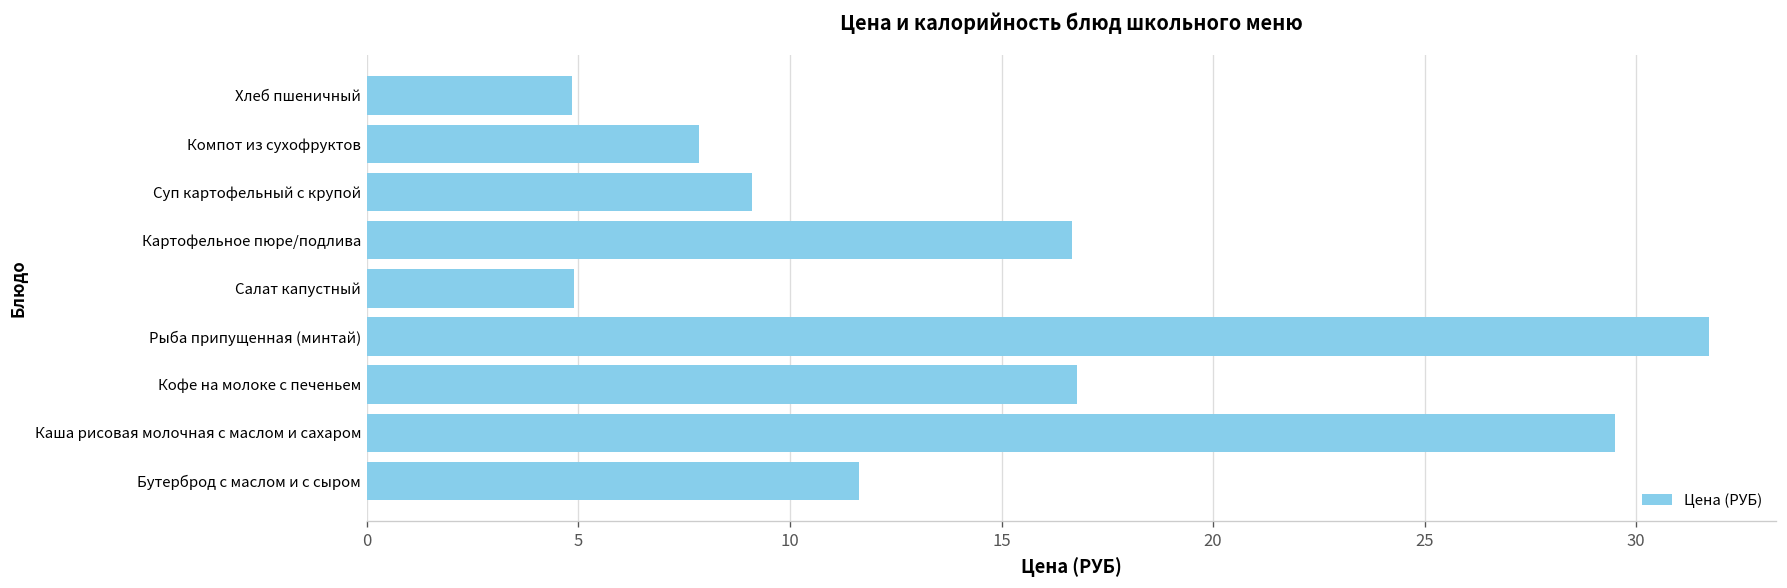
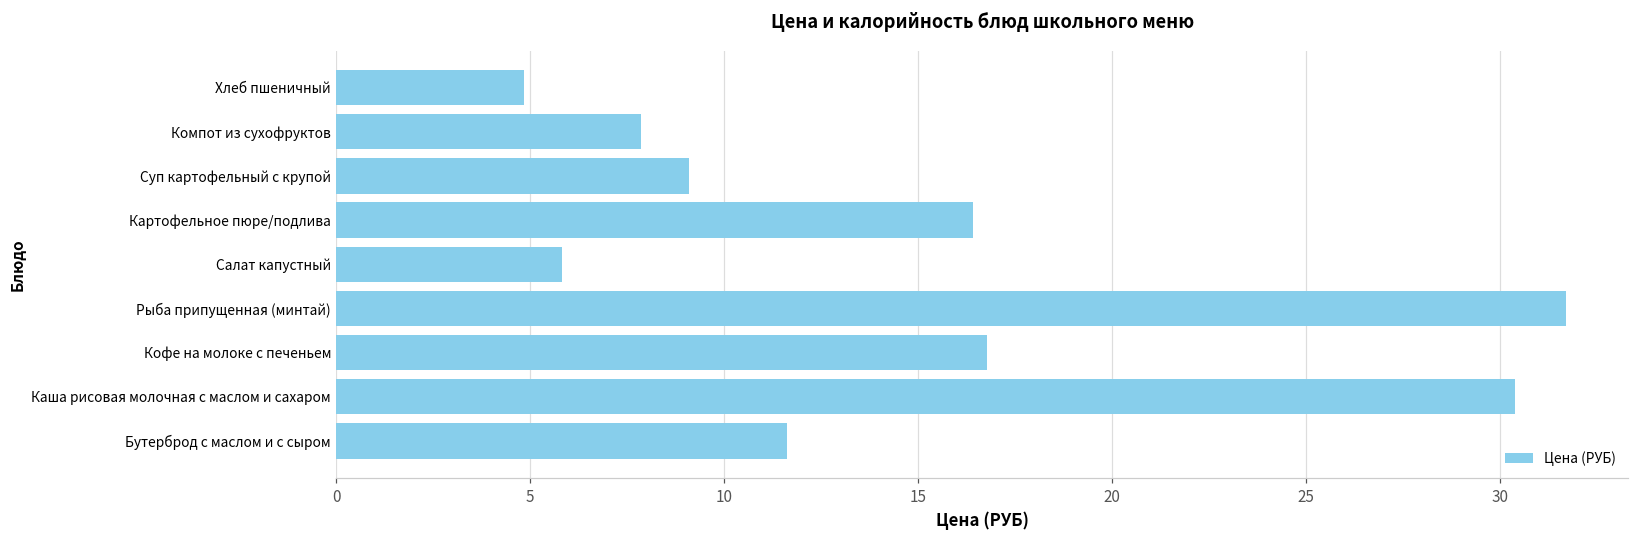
Картофельное пюре/подлива: 16.7 -> 16.4
Салат капустный: 4.9 -> 5.8
Каша рисовая молочная с маслом и сахаром: 29.5 -> 30.4
